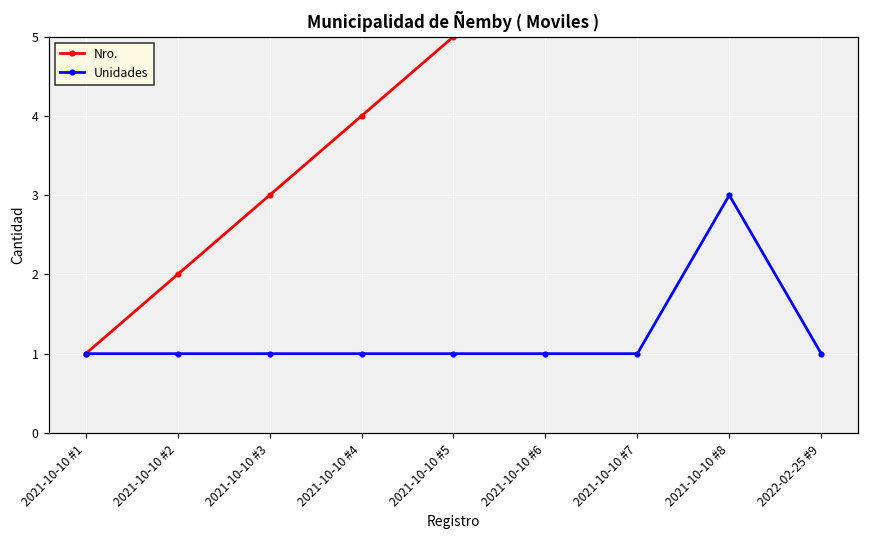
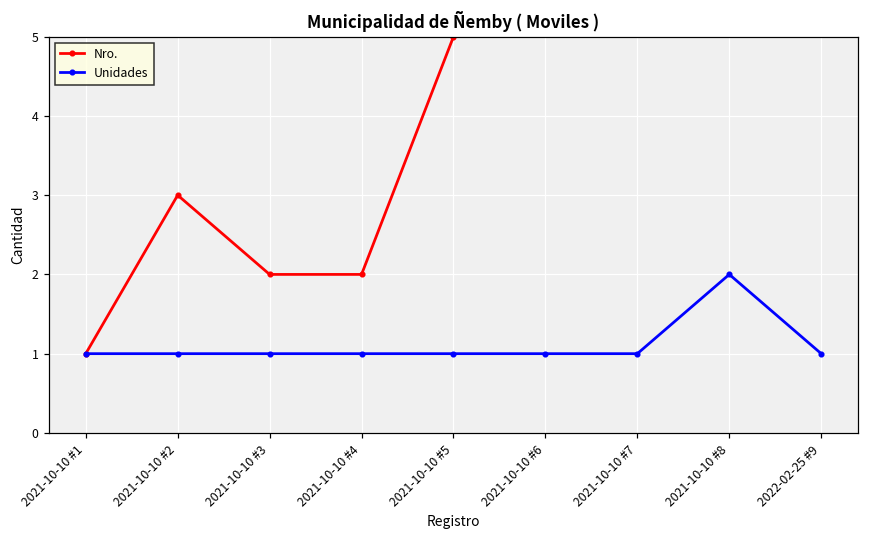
Nro., 2021-10-10 #2: 2 -> 3
Nro., 2021-10-10 #3: 3 -> 2
Nro., 2021-10-10 #4: 4 -> 2
Unidades, 2021-10-10 #8: 3 -> 2
